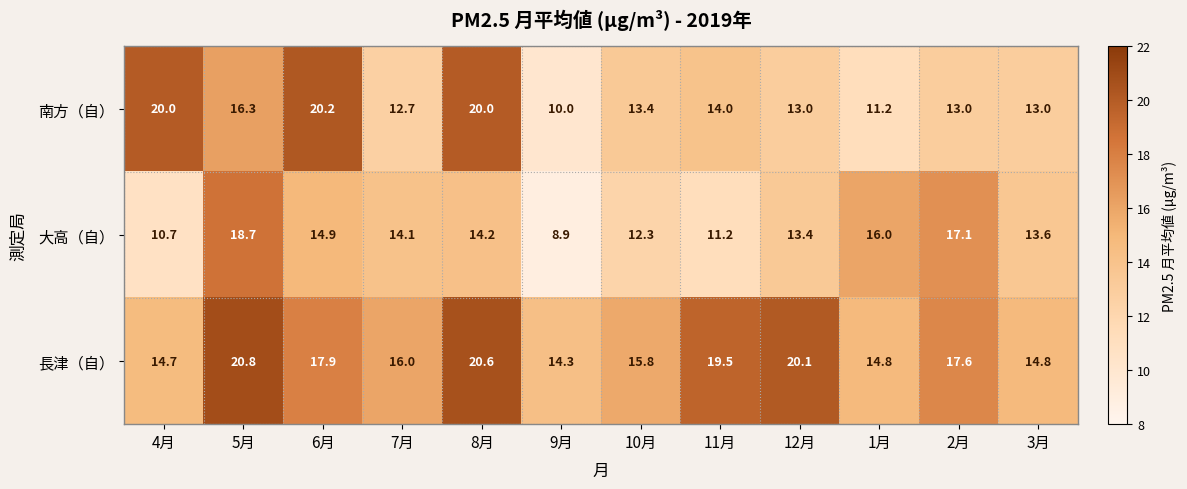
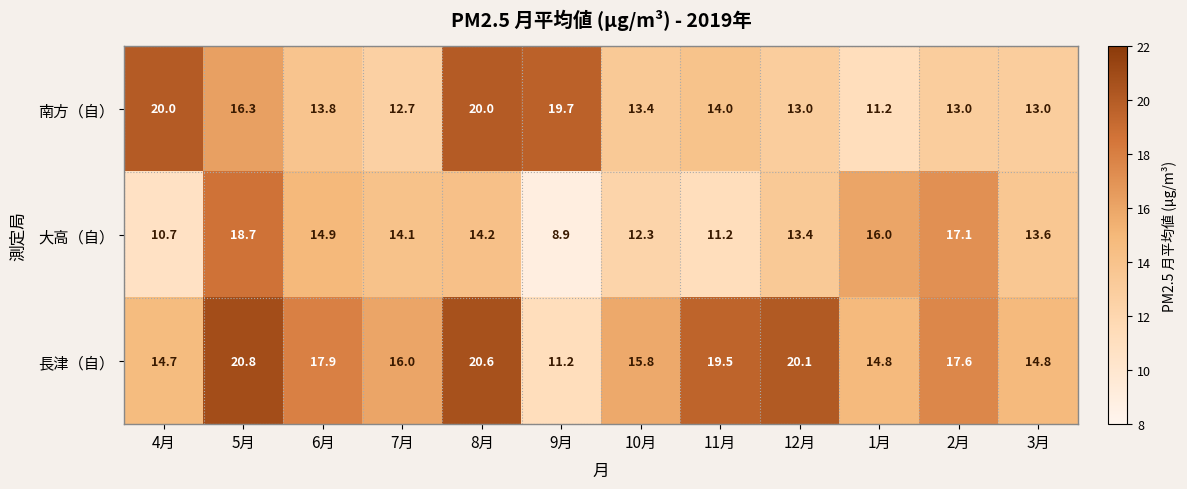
南方（自）, 6月: 20.2 -> 13.8
南方（自）, 9月: 10.0 -> 19.7
長津（自）, 9月: 14.3 -> 11.2
